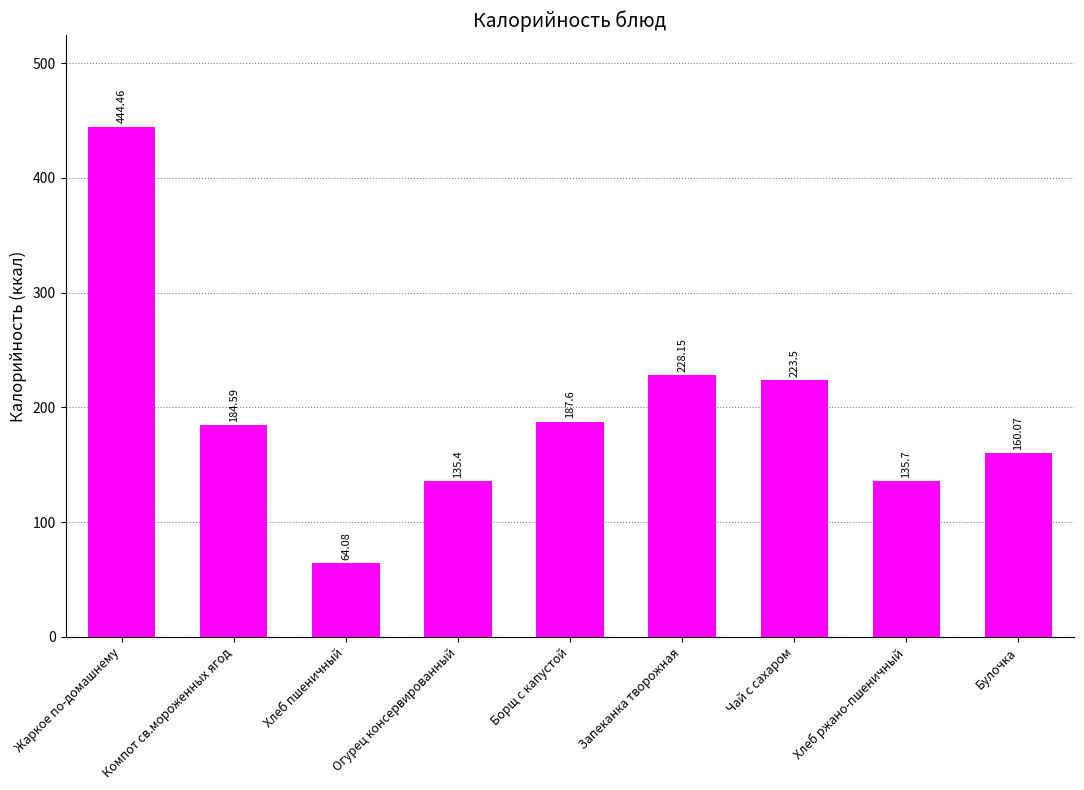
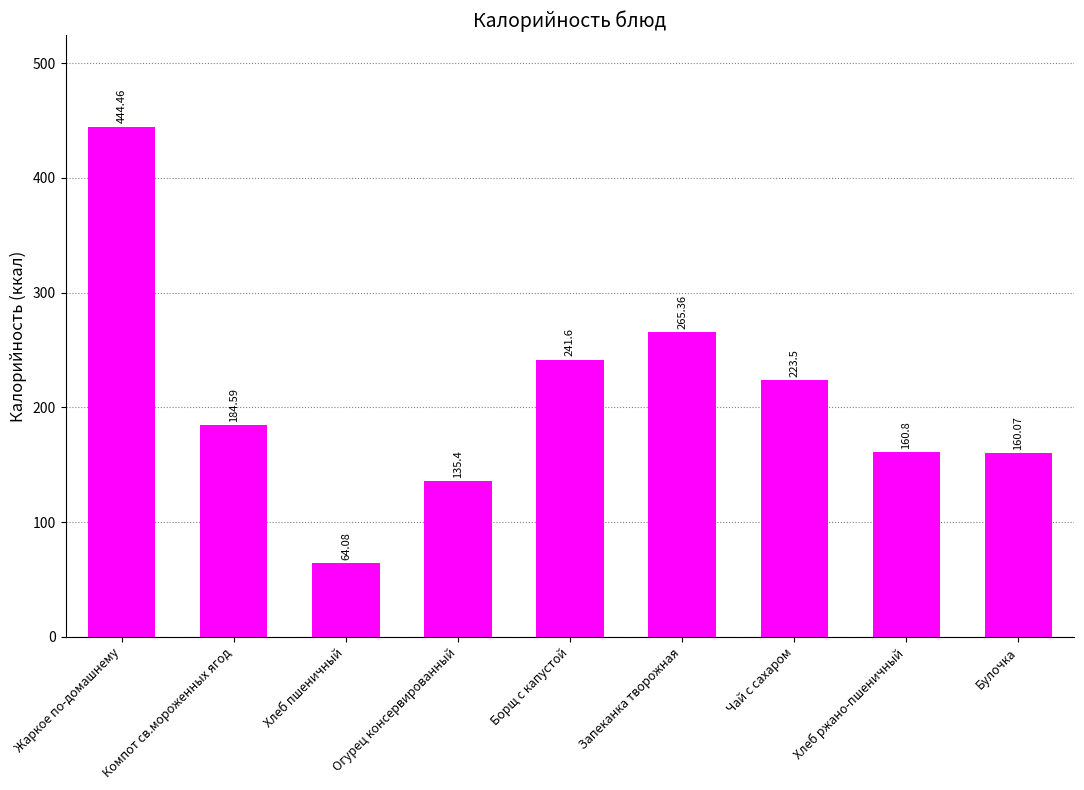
Борщ с капустой: 187.6 -> 241.6
Запеканка творожная: 228.15 -> 265.36
Хлеб ржано-пшеничный: 135.7 -> 160.8
